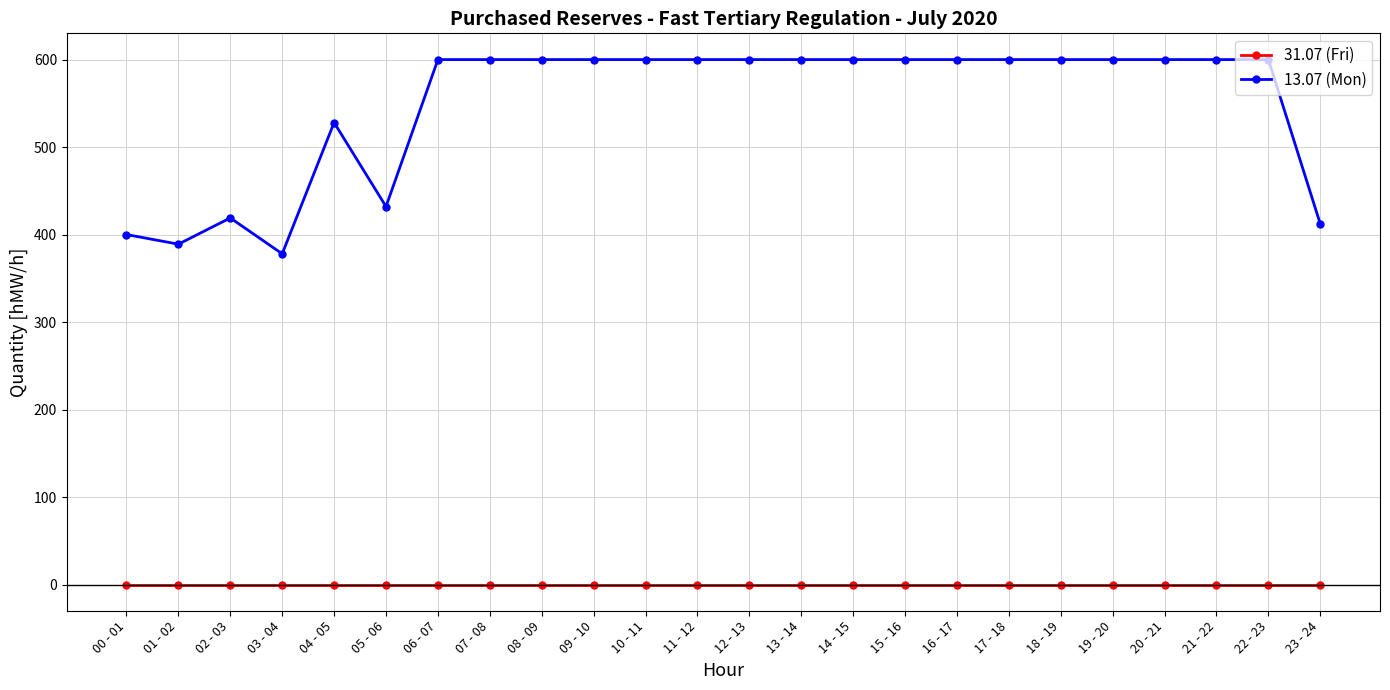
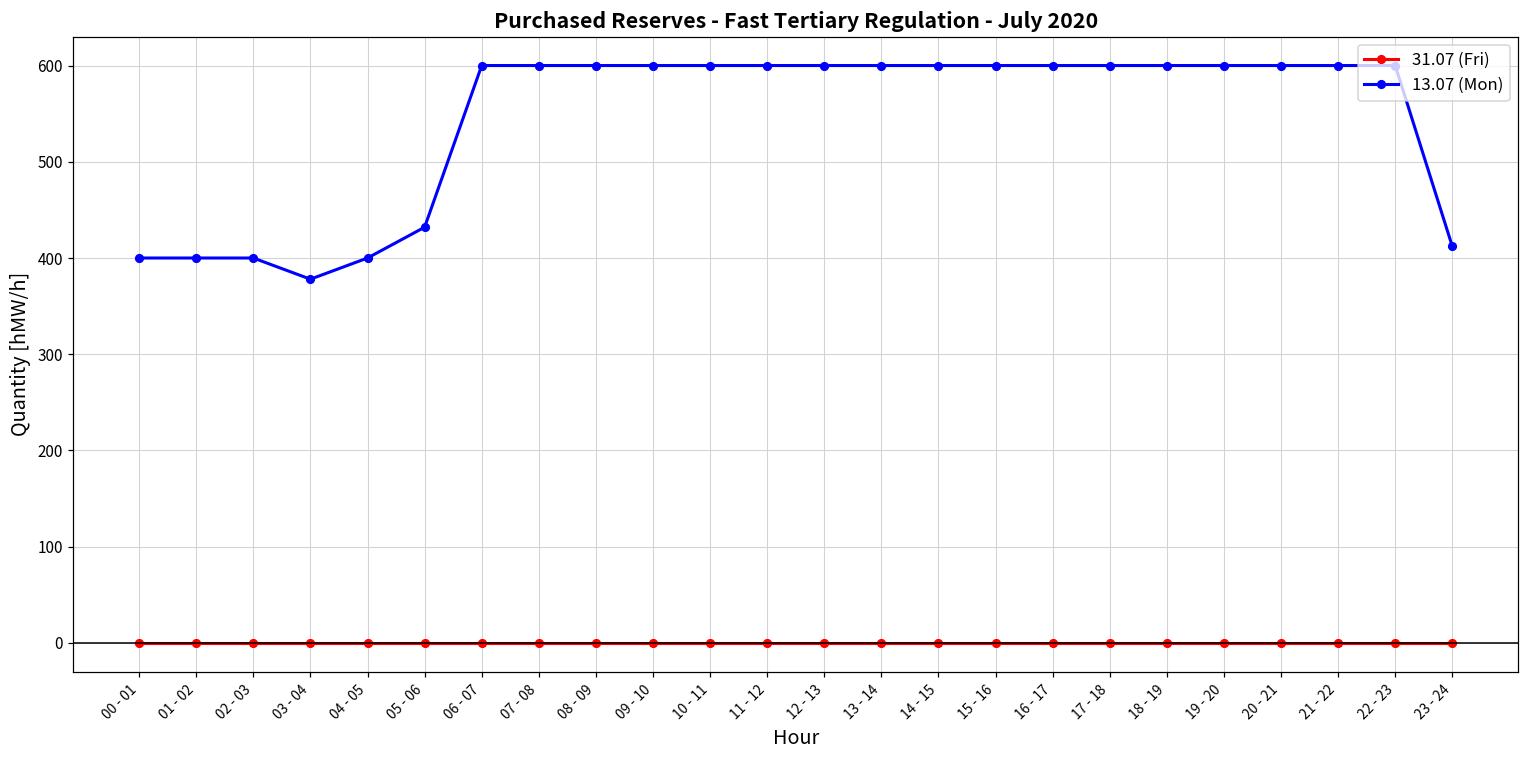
13.07 (Mon), 01 - 02: 390 -> 400
13.07 (Mon), 02 - 03: 420 -> 400
13.07 (Mon), 04 - 05: 530 -> 400
